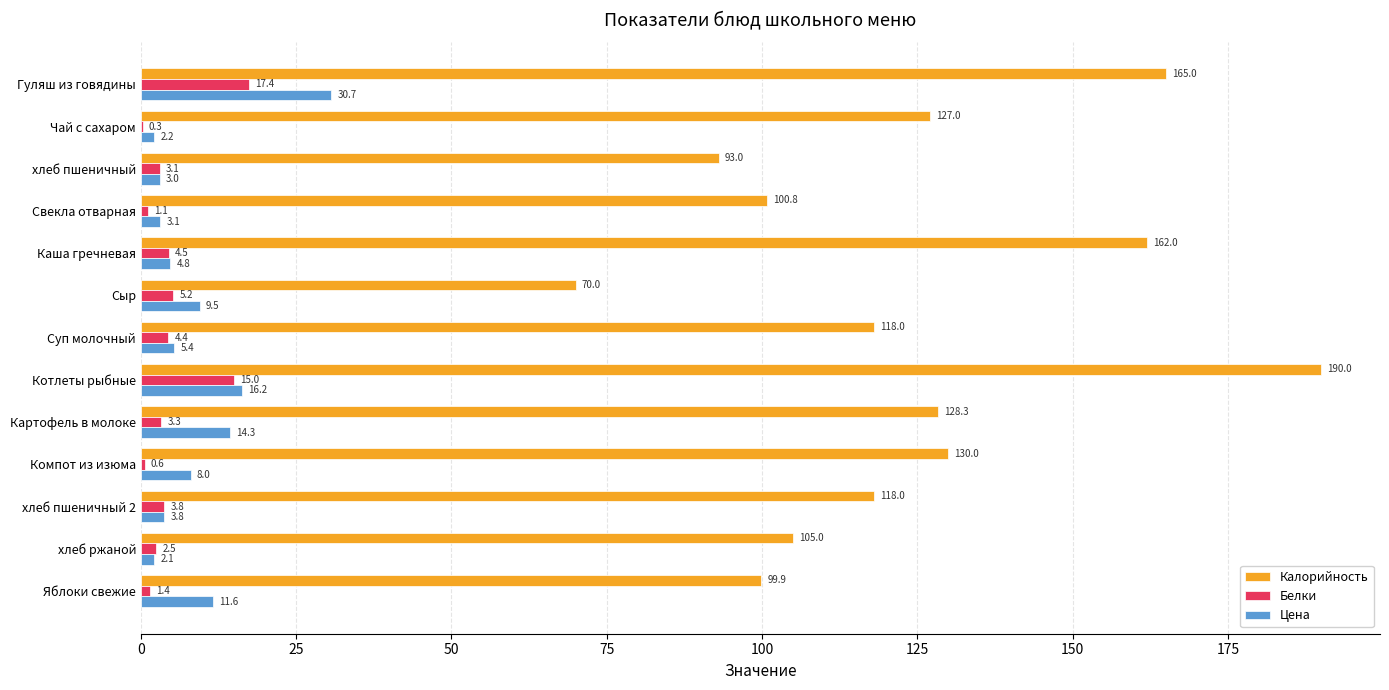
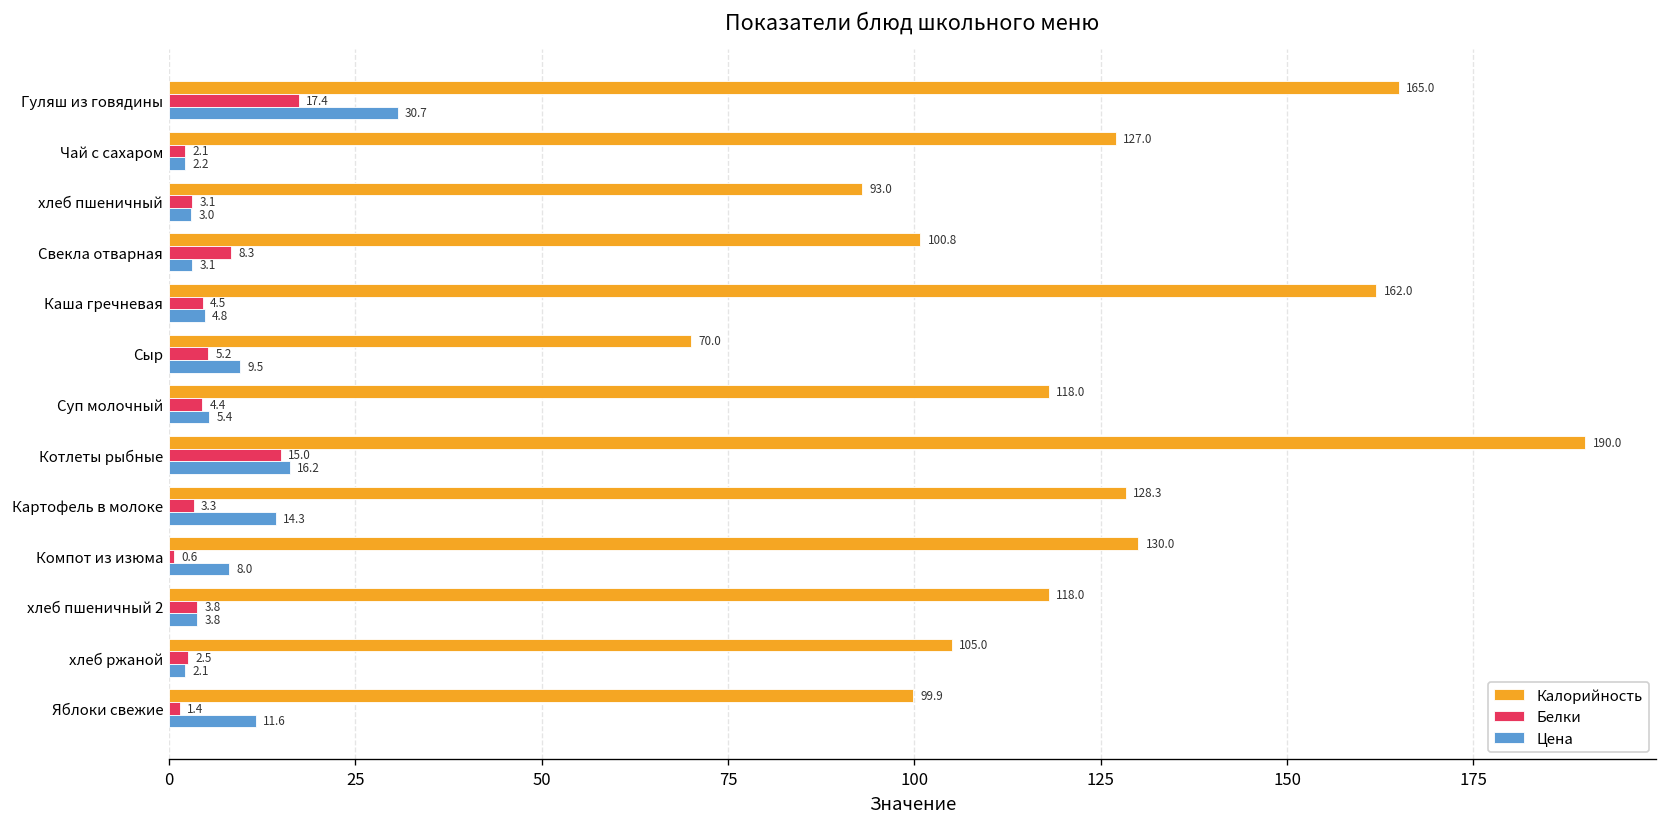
Белки, Чай с сахаром: 0.3 -> 2.1
Белки, Свекла отварная: 1.1 -> 8.3
